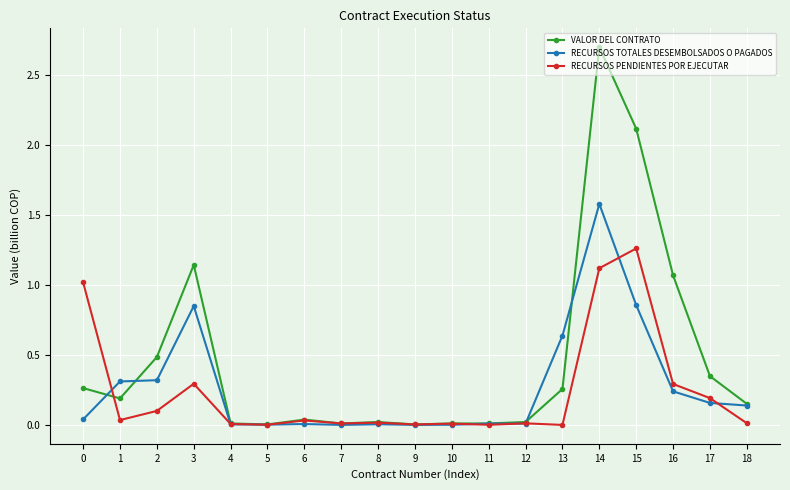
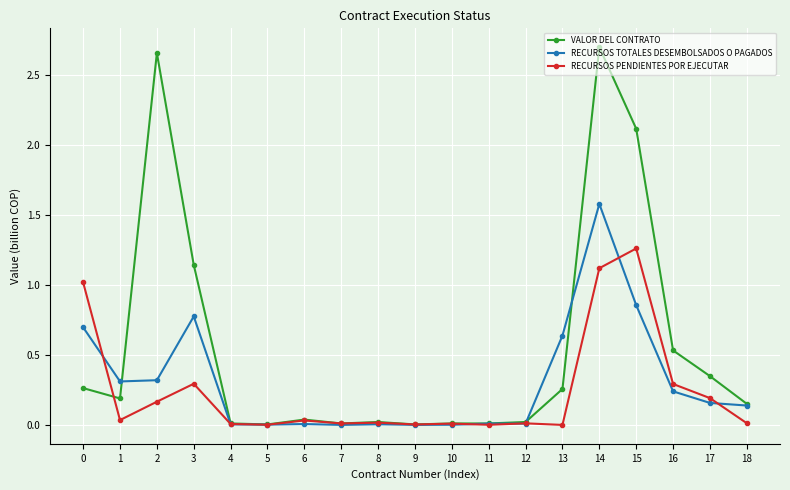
RECURSOS TOTALES DESEMBOLSADOS O PAGADOS, 0: 0.04 -> 0.70
VALOR DEL CONTRATO, 2: 0.49 -> 2.66
RECURSOS PENDIENTES POR EJECUTAR, 2: 0.10 -> 0.17
RECURSOS TOTALES DESEMBOLSADOS O PAGADOS, 3: 0.85 -> 0.78
VALOR DEL CONTRATO, 16: 1.07 -> 0.53
